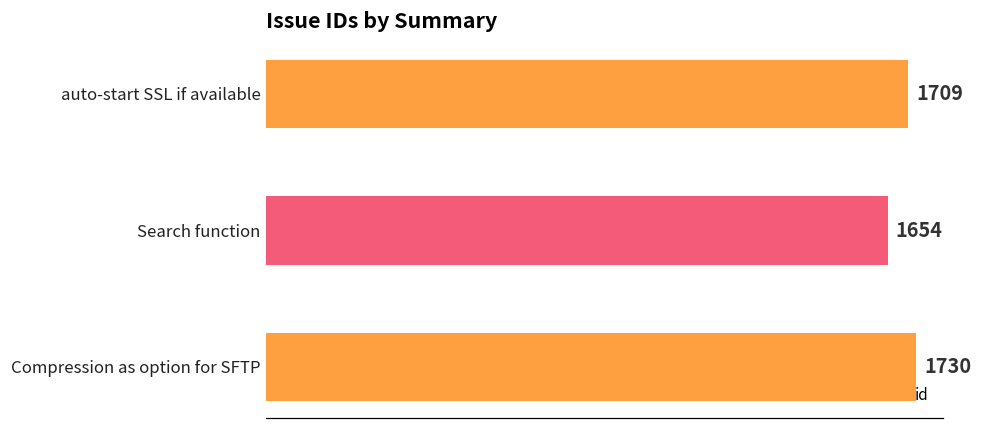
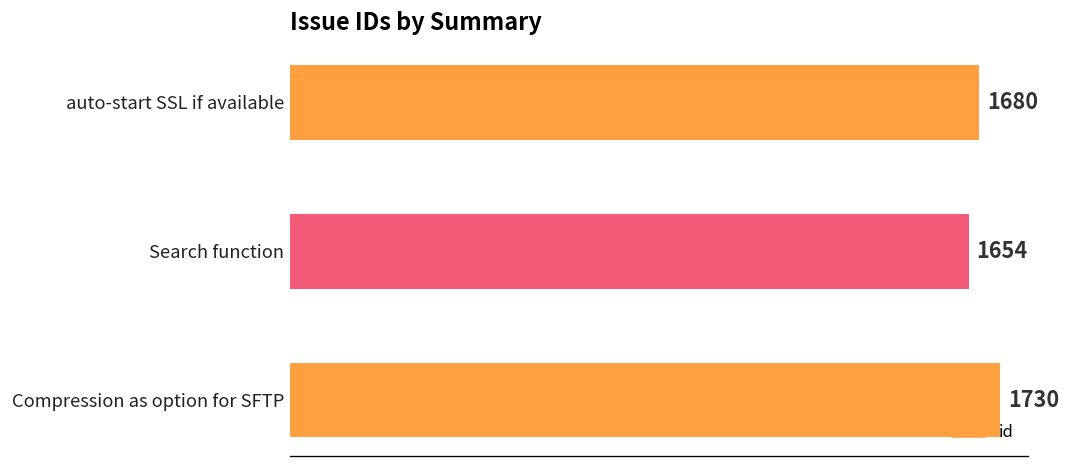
auto-start SSL if available: 1709 -> 1680
